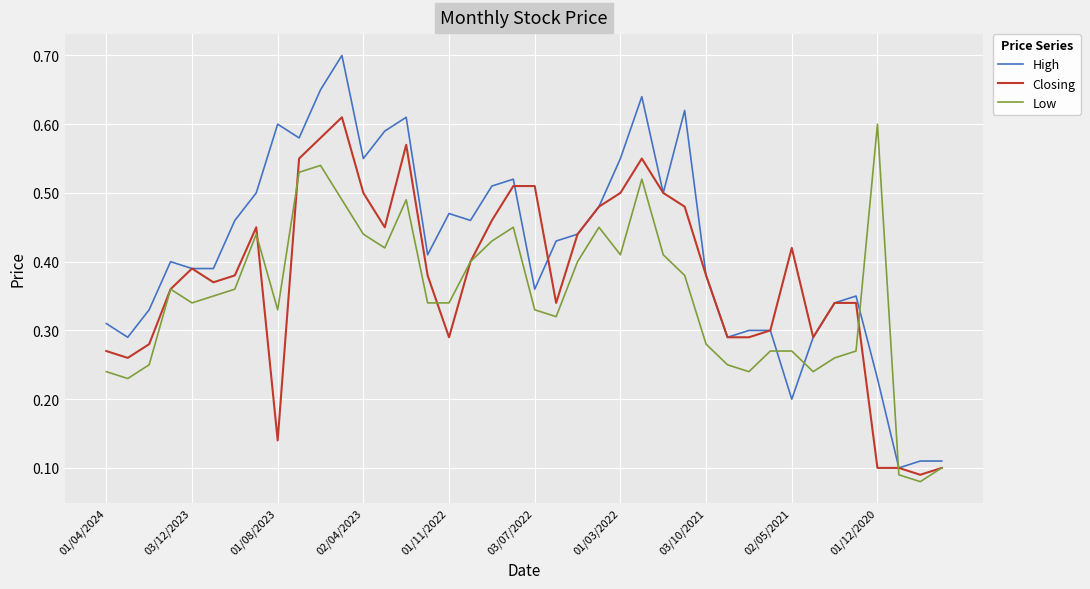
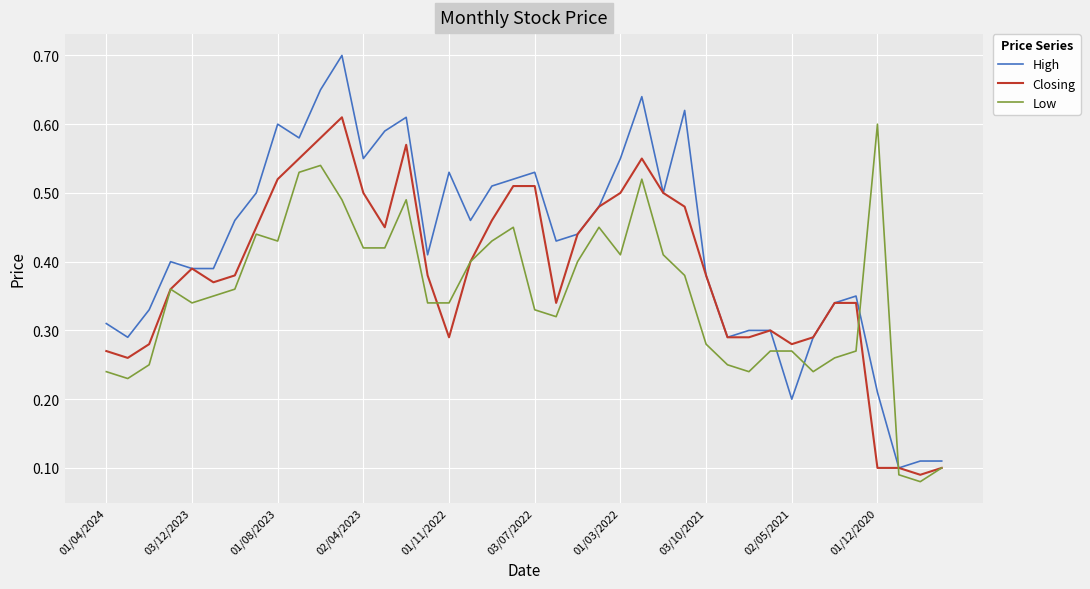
Closing, 01/08/2023: 0.14 -> 0.52
Low, 01/08/2023: 0.33 -> 0.43
Low, 02/04/2023: 0.44 -> 0.42
High, 01/11/2022: 0.47 -> 0.53
High, 03/07/2022: 0.36 -> 0.53
Closing, 02/05/2021: 0.42 -> 0.28
High, 01/12/2020: 0.23 -> 0.21
